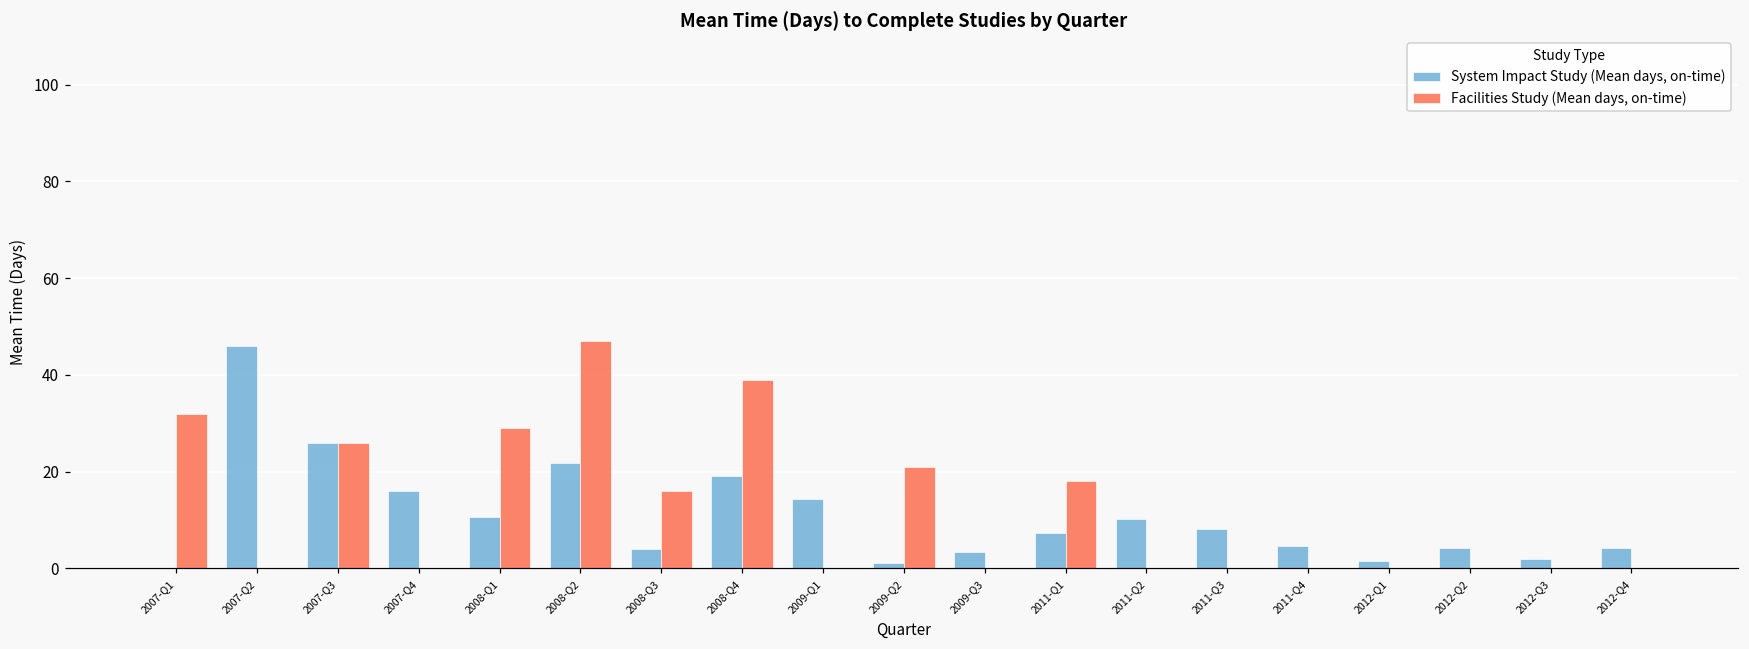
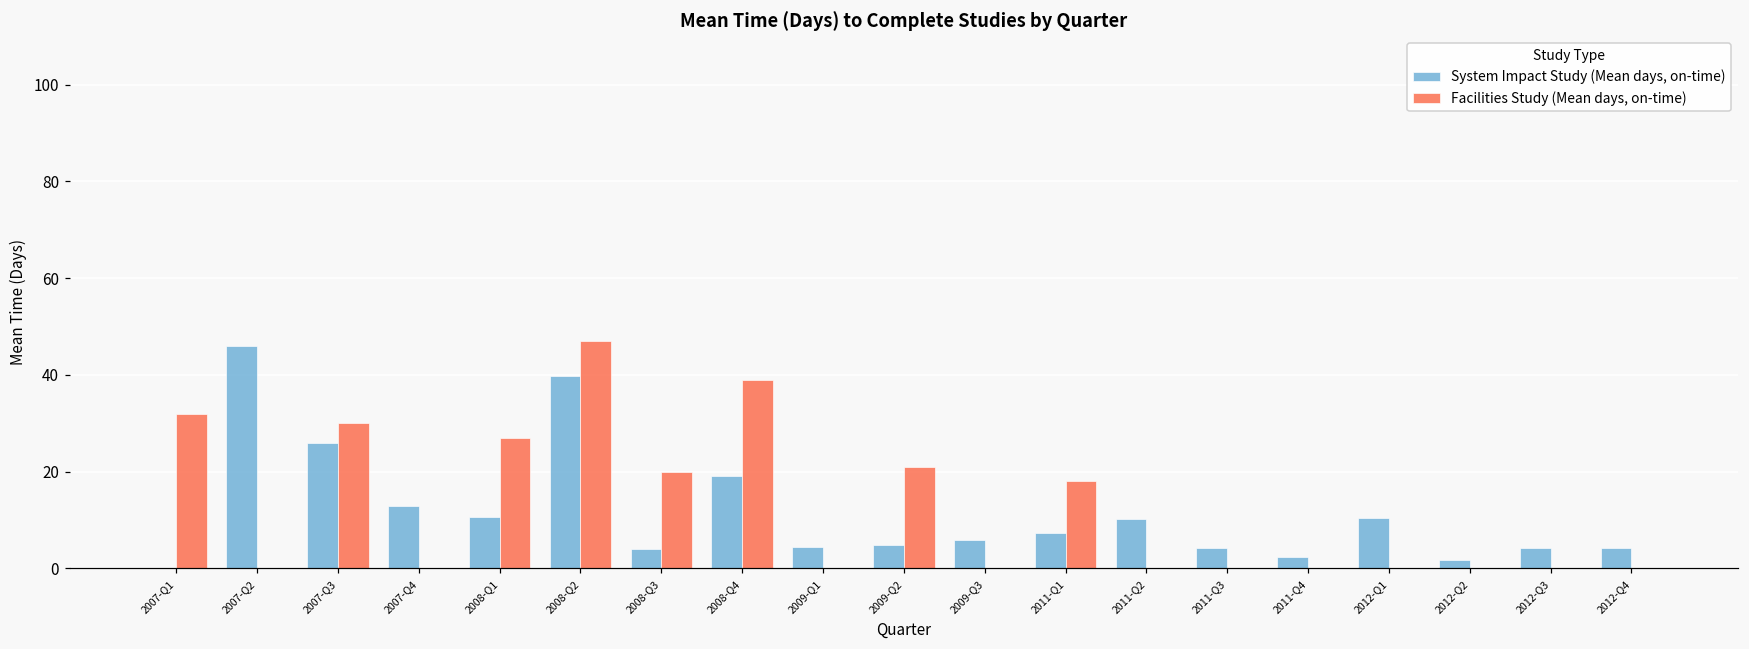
Facilities Study (Mean days, on-time), 2007-Q3: 26 -> 30
System Impact Study (Mean days, on-time), 2007-Q4: 16 -> 13
Facilities Study (Mean days, on-time), 2008-Q1: 29 -> 27
System Impact Study (Mean days, on-time), 2008-Q2: 22 -> 40
Facilities Study (Mean days, on-time), 2008-Q3: 16 -> 20
System Impact Study (Mean days, on-time), 2009-Q1: 14 -> 4
System Impact Study (Mean days, on-time), 2009-Q2: 1 -> 5
System Impact Study (Mean days, on-time), 2009-Q3: 3 -> 6
System Impact Study (Mean days, on-time), 2011-Q3: 8 -> 4
System Impact Study (Mean days, on-time), 2011-Q4: 5 -> 2
System Impact Study (Mean days, on-time), 2012-Q1: 2 -> 10
System Impact Study (Mean days, on-time), 2012-Q2: 4 -> 2
System Impact Study (Mean days, on-time), 2012-Q3: 2 -> 4
